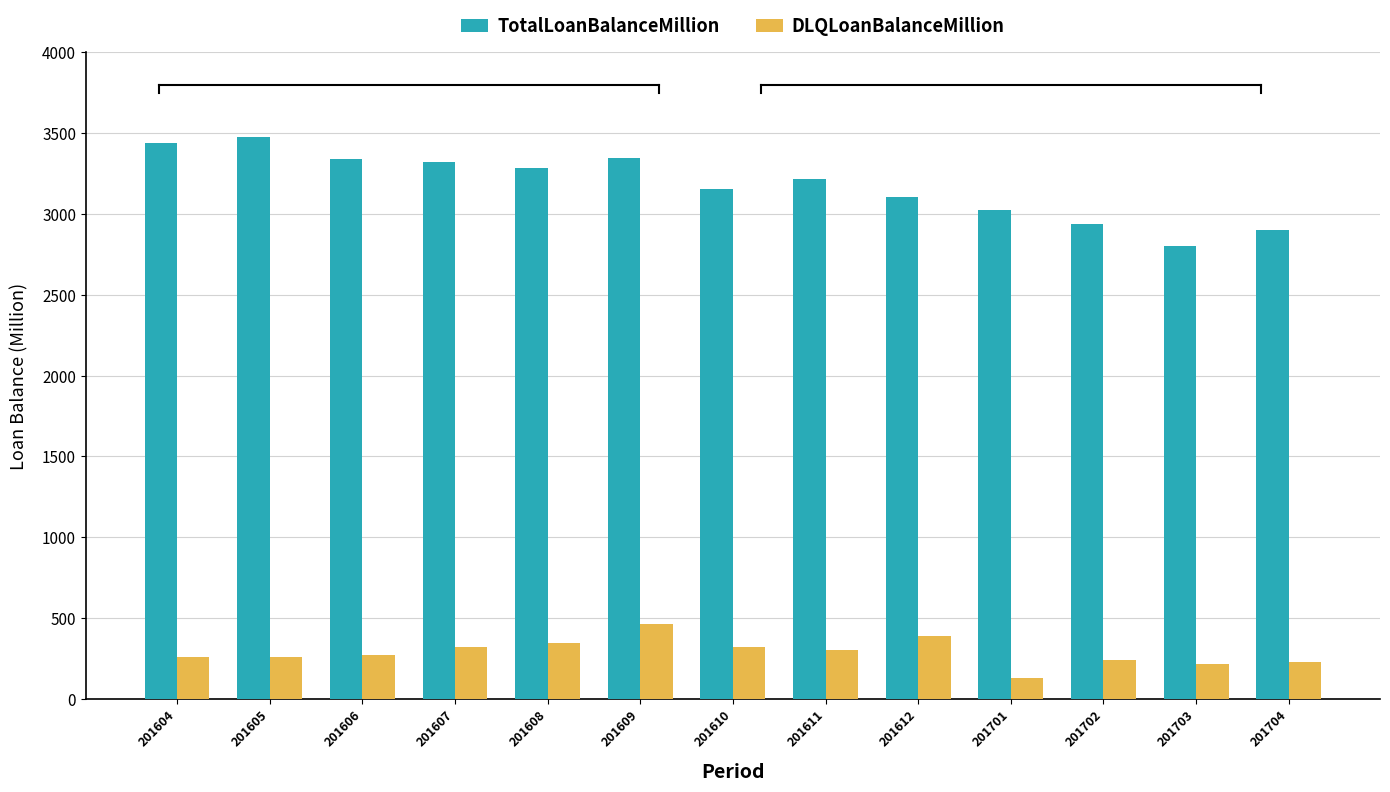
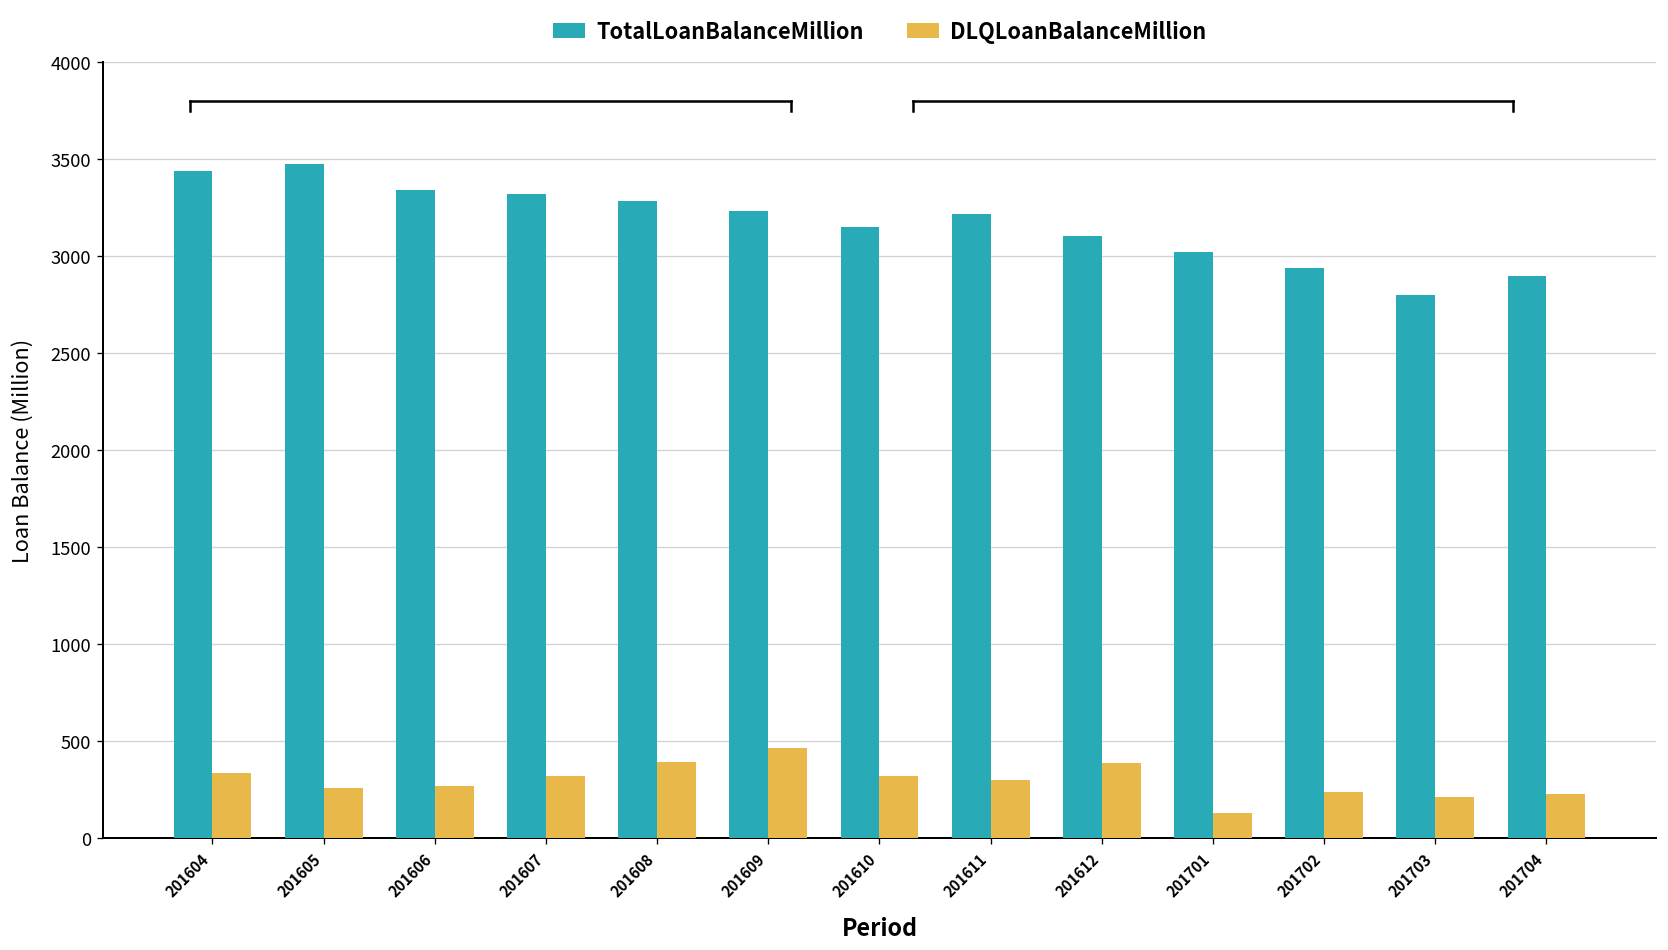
DLQLoanBalanceMillion, 201604: 260 -> 340
DLQLoanBalanceMillion, 201608: 340 -> 400
TotalLoanBalanceMillion, 201609: 3340 -> 3230
